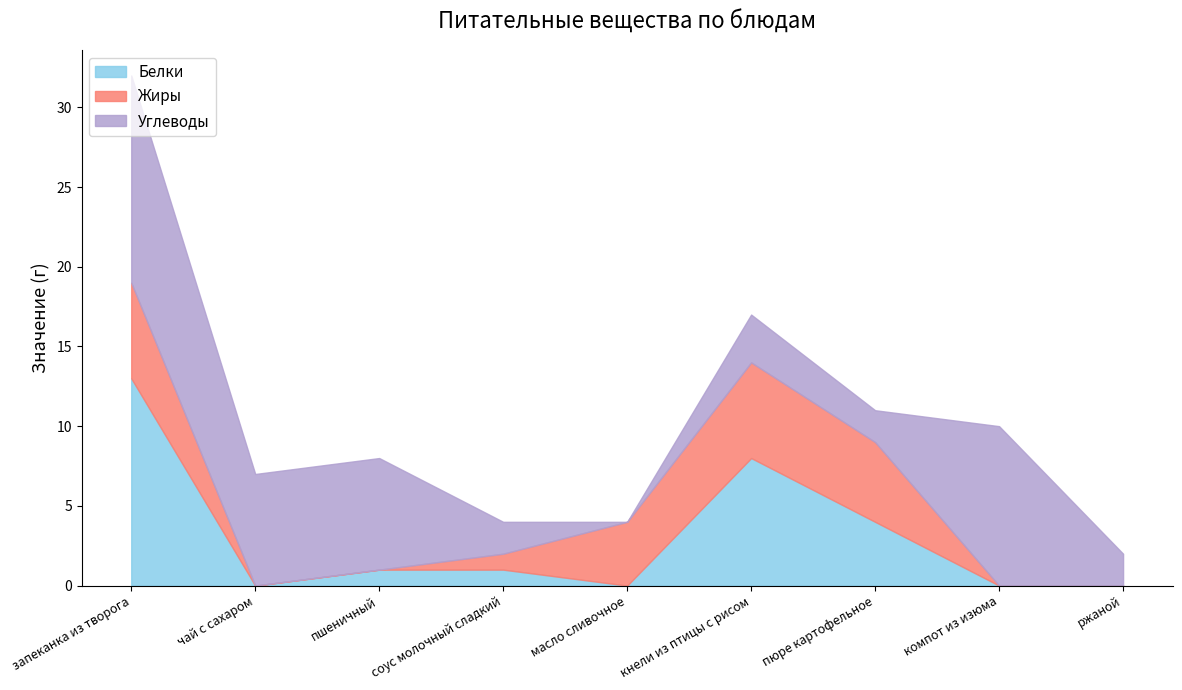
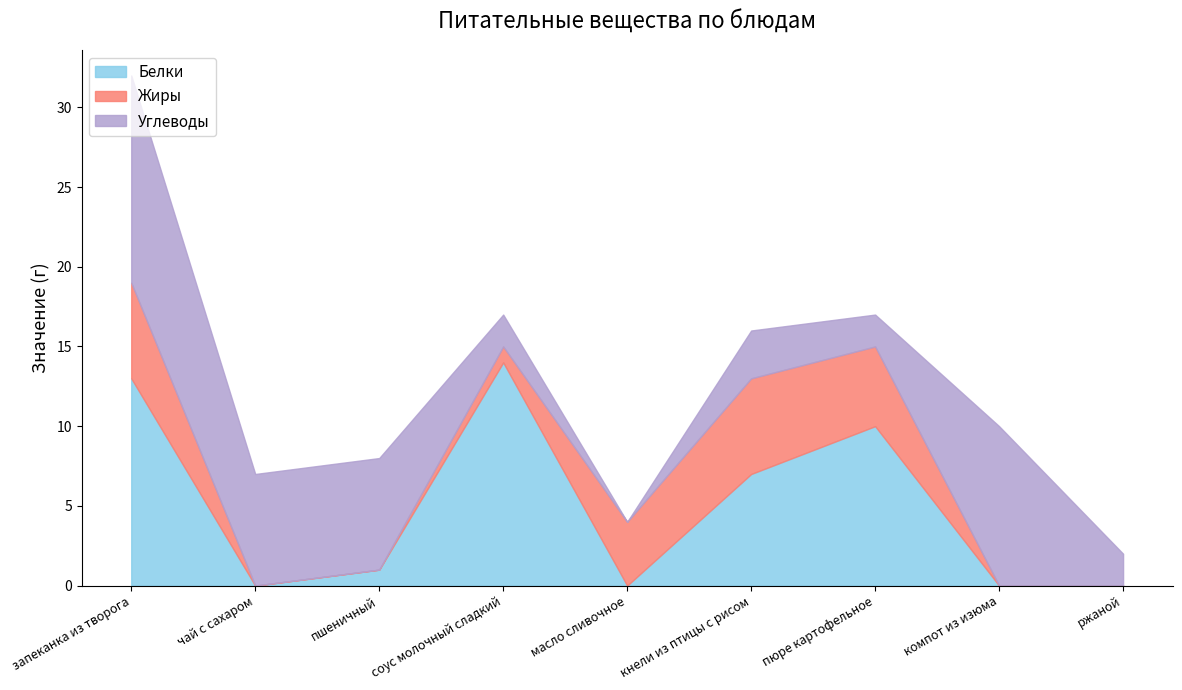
Белки, соус молочный сладкий: 1 -> 14
Белки, кнели из птицы с рисом: 8 -> 7
Белки, пюре картофельное: 4 -> 10
